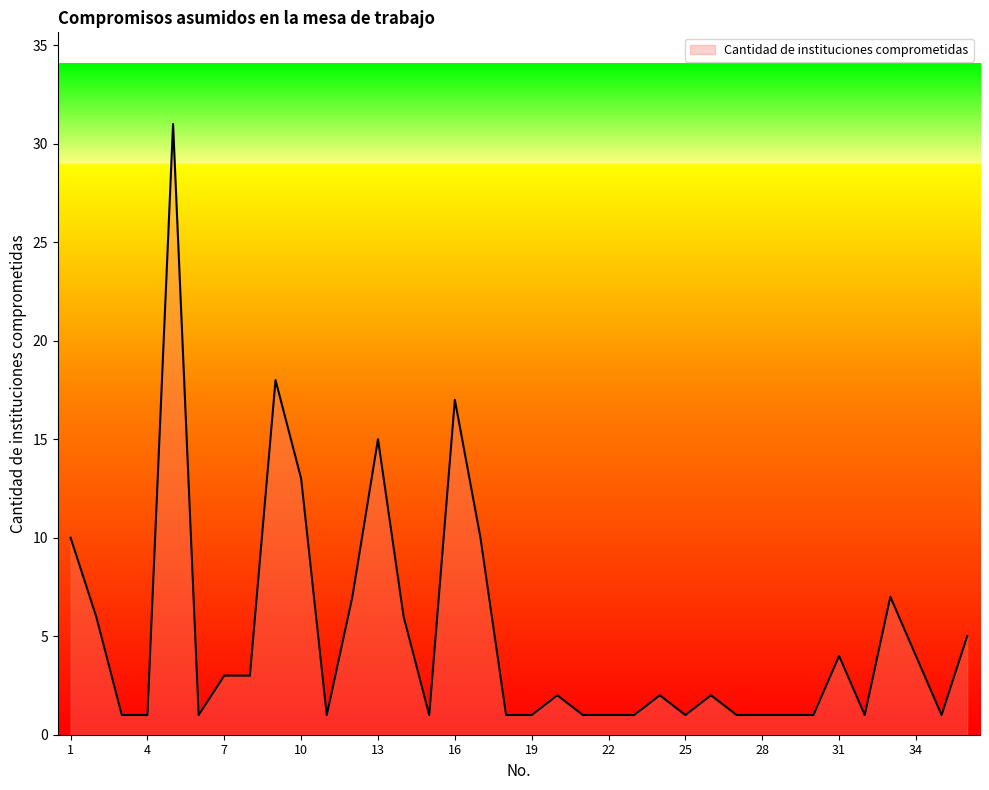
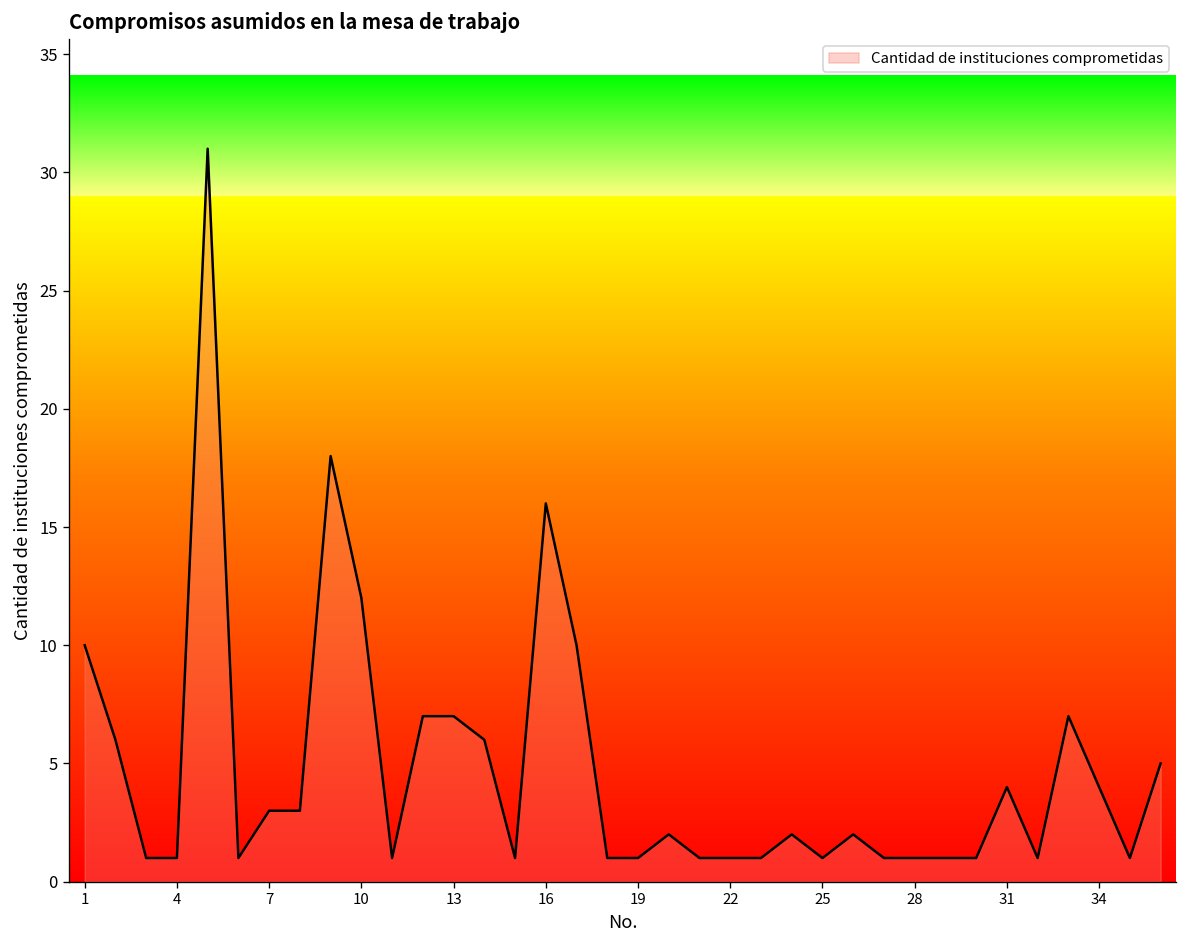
10: 13 -> 12
13: 15 -> 7
16: 17 -> 16
